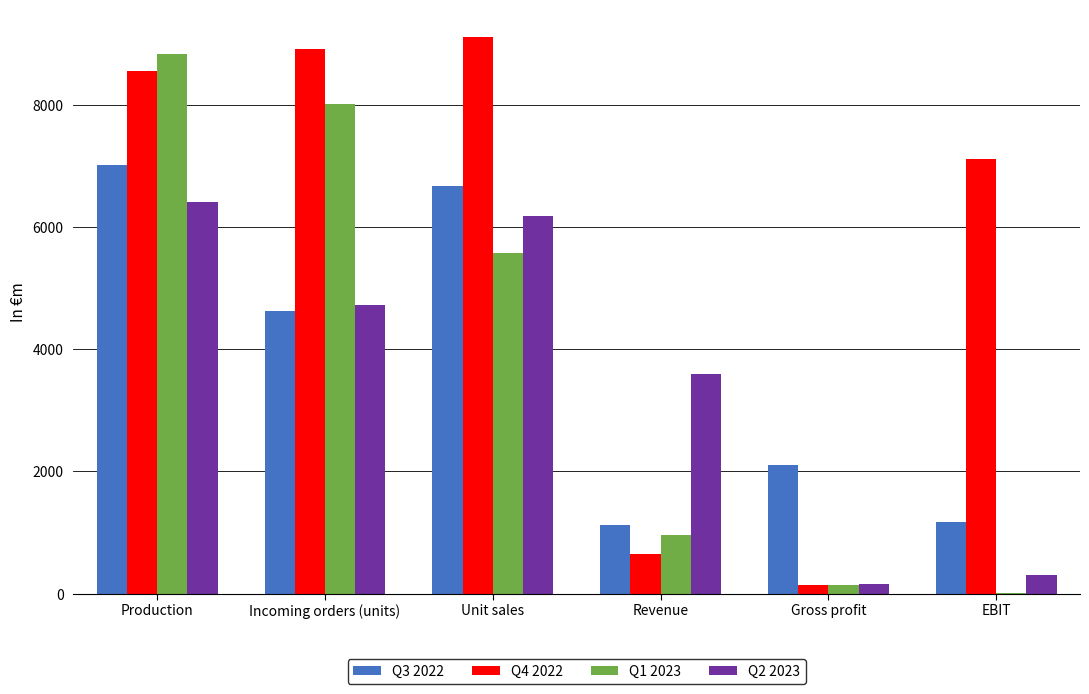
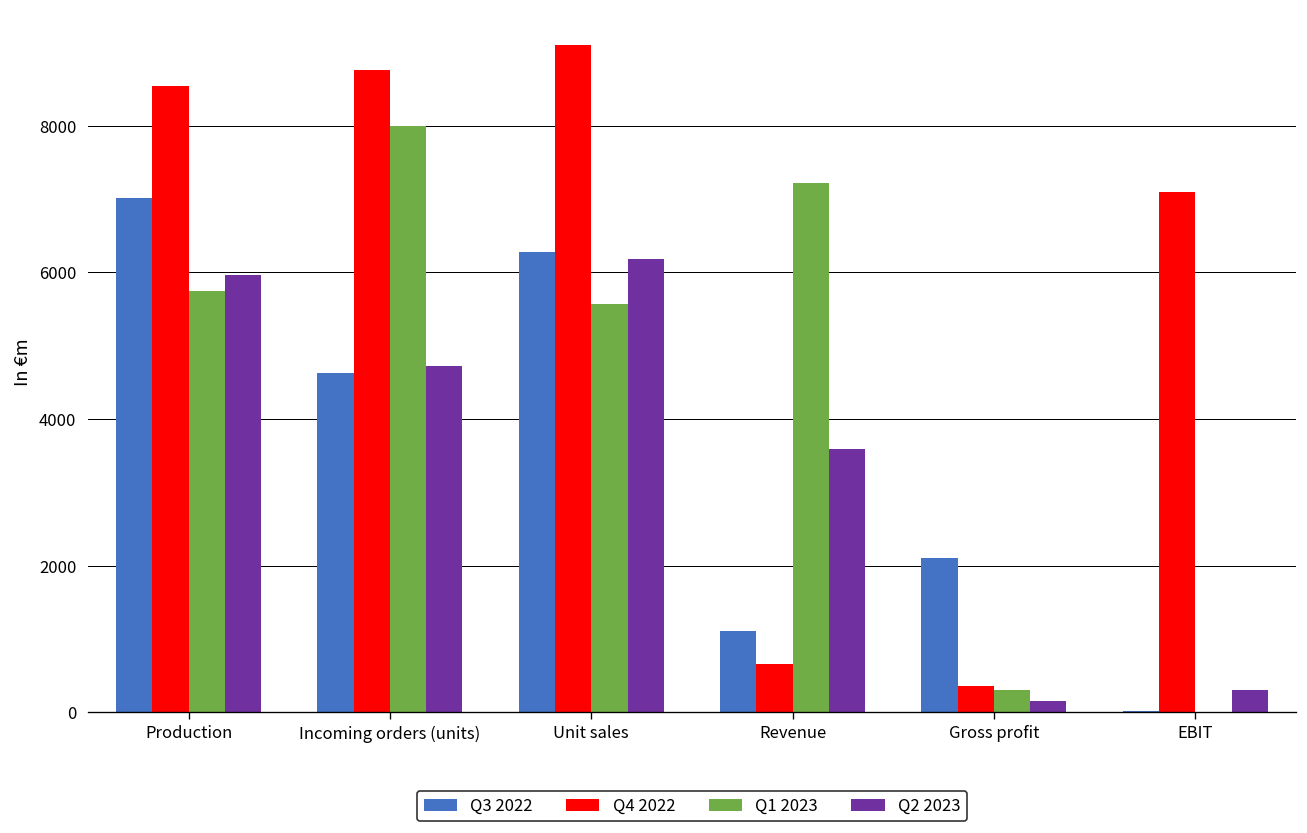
Q1 2023, Production: 8800 -> 5800
Q2 2023, Production: 6400 -> 6000
Q4 2022, Incoming orders (units): 8900 -> 8800
Q3 2022, Unit sales: 6700 -> 6300
Q1 2023, Revenue: 1000 -> 7200
Q4 2022, Gross profit: 100 -> 400
Q1 2023, Gross profit: 100 -> 300
Q3 2022, EBIT: 1200 -> 0
